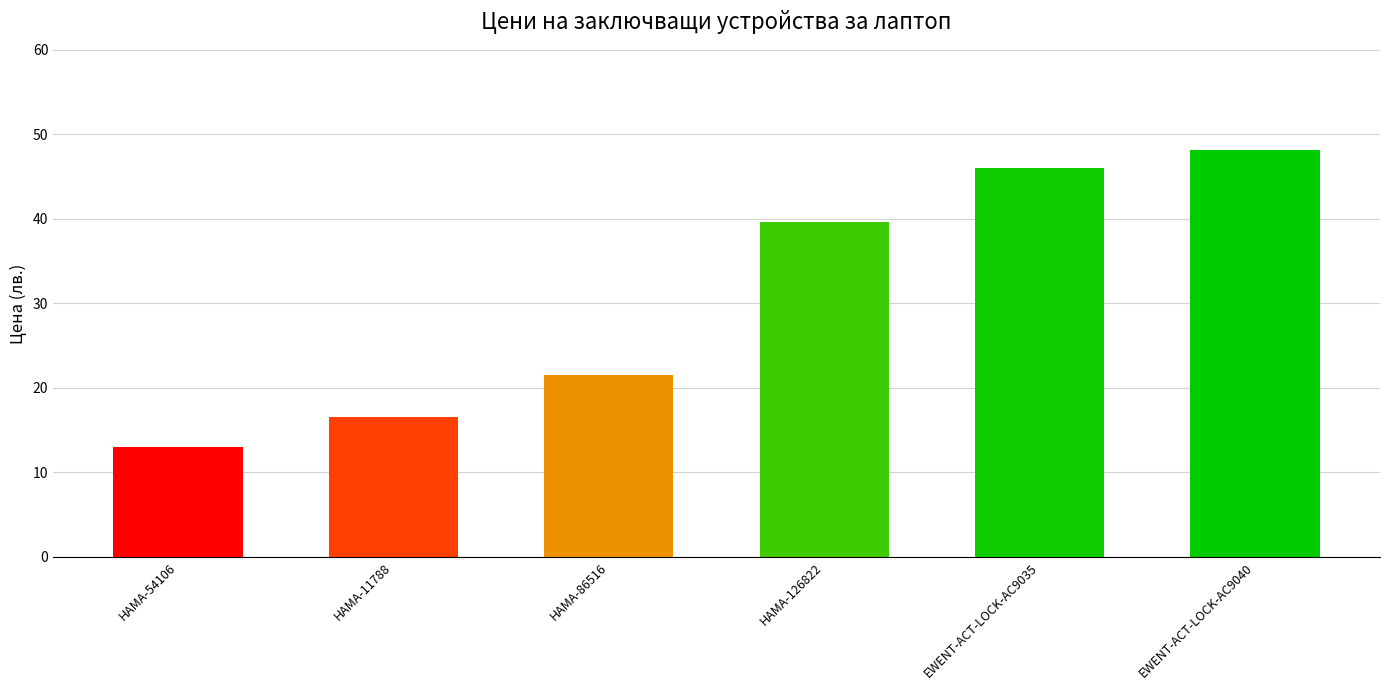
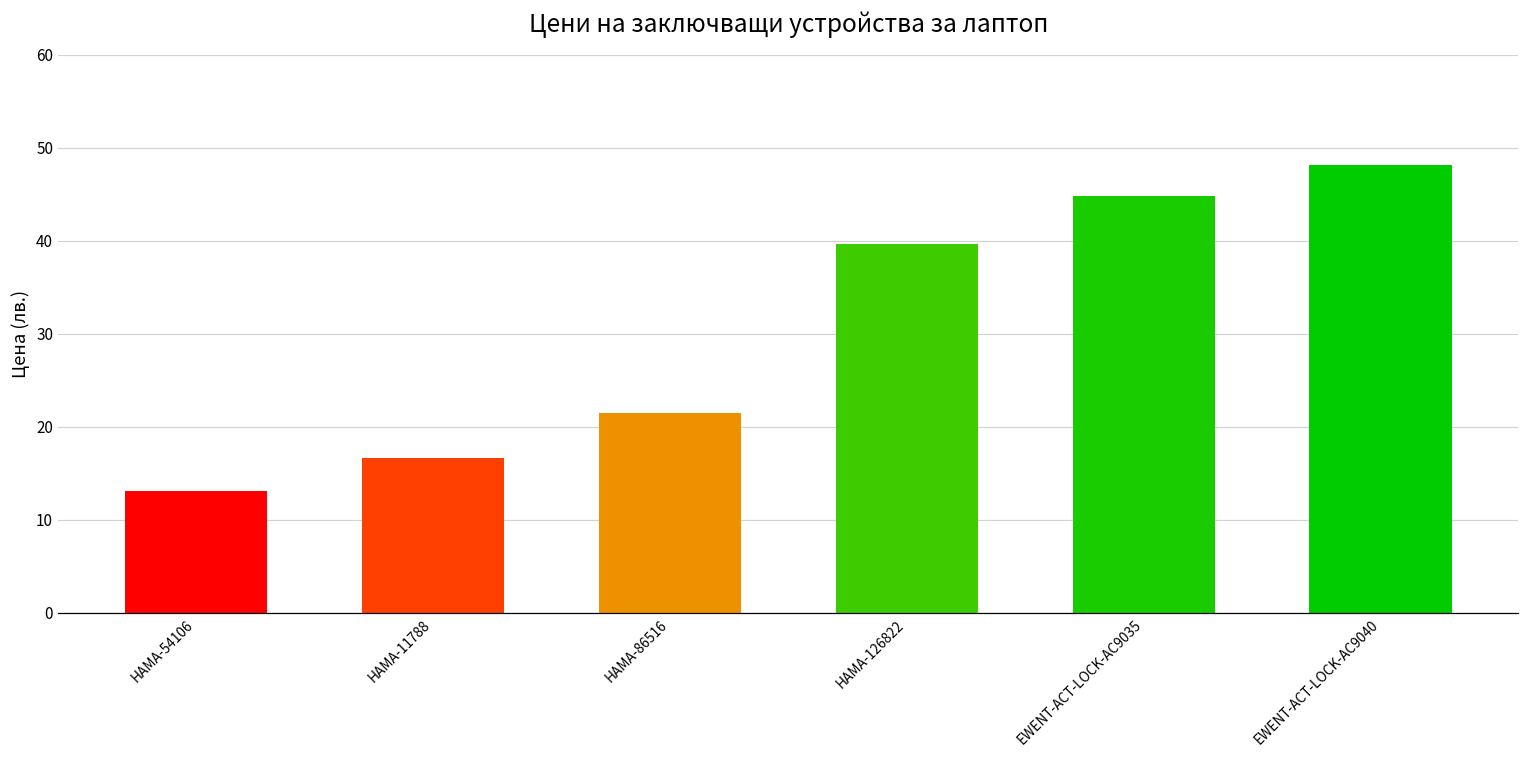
EWENT-ACT-LOCK-AC9035: 46 -> 45
